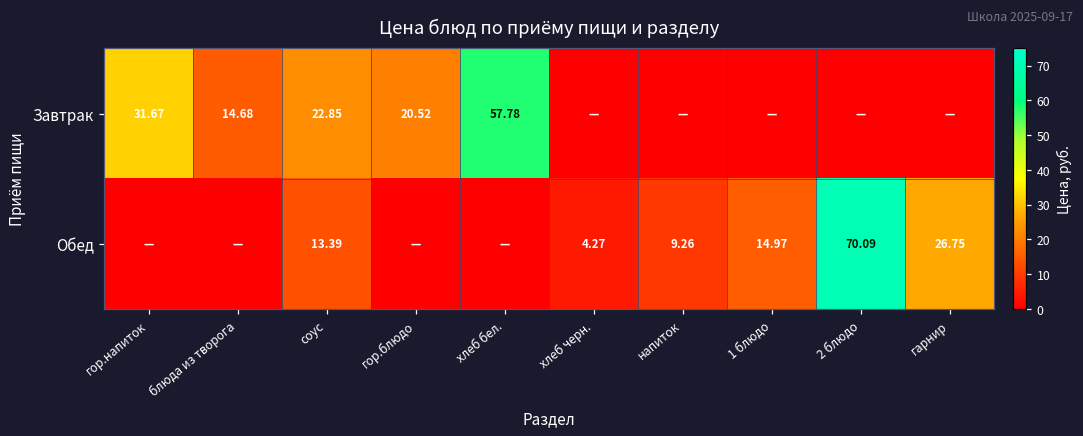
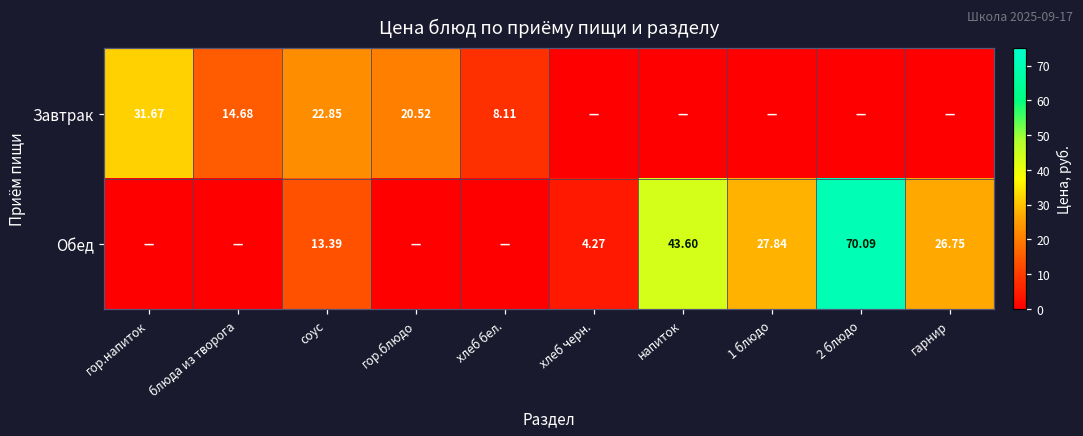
Завтрак, хлеб бел.: 57.78 -> 8.11
Обед, напиток: 9.26 -> 43.60
Обед, 1 блюдо: 14.97 -> 27.84
